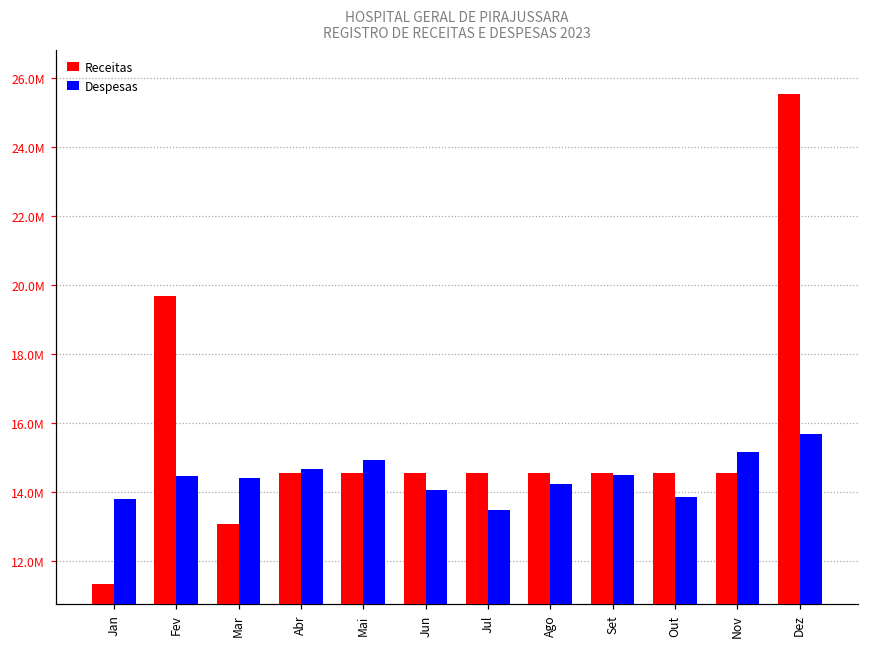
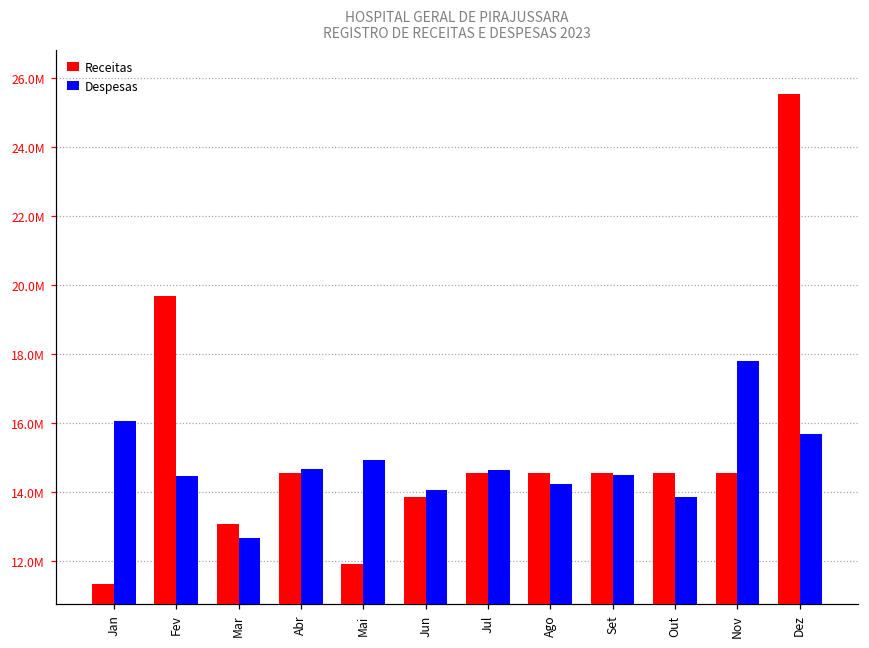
Despesas, Jan: 13800000 -> 16100000
Despesas, Mar: 14400000 -> 12600000
Receitas, Mai: 14600000 -> 11900000
Receitas, Jun: 14500000 -> 13800000
Despesas, Jul: 13500000 -> 14600000
Despesas, Nov: 15200000 -> 17800000
